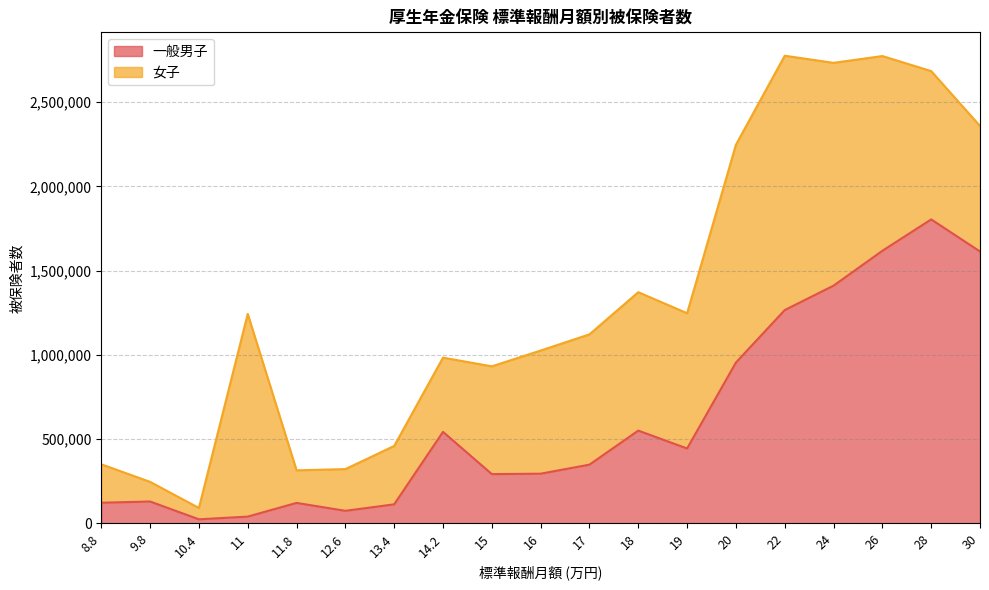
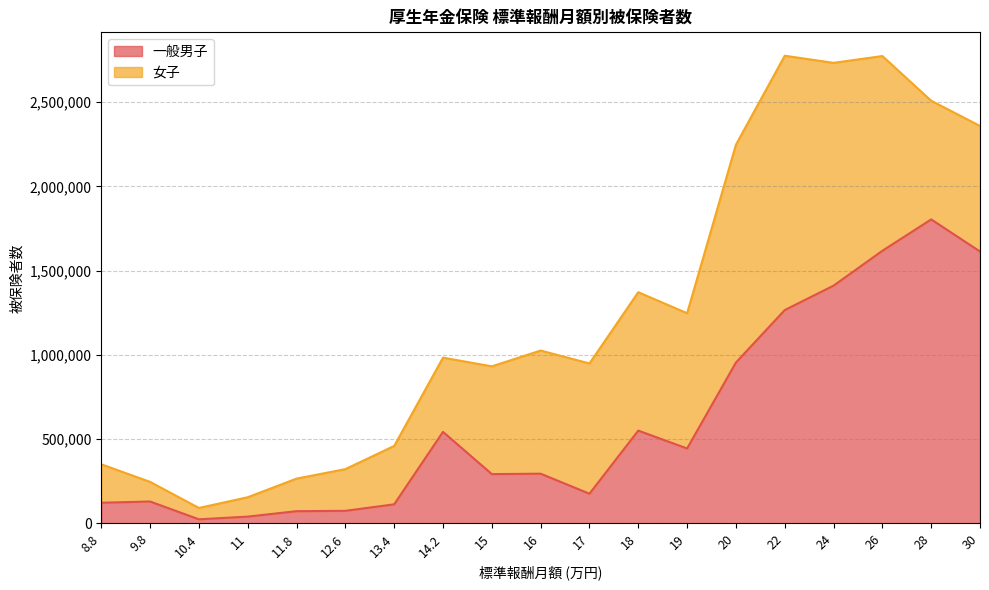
女子, 11: 1,200,000 -> 120,000
一般男子, 11.8: 120,000 -> 70,000
一般男子, 17: 350,000 -> 180,000
女子, 28: 880,000 -> 700,000
